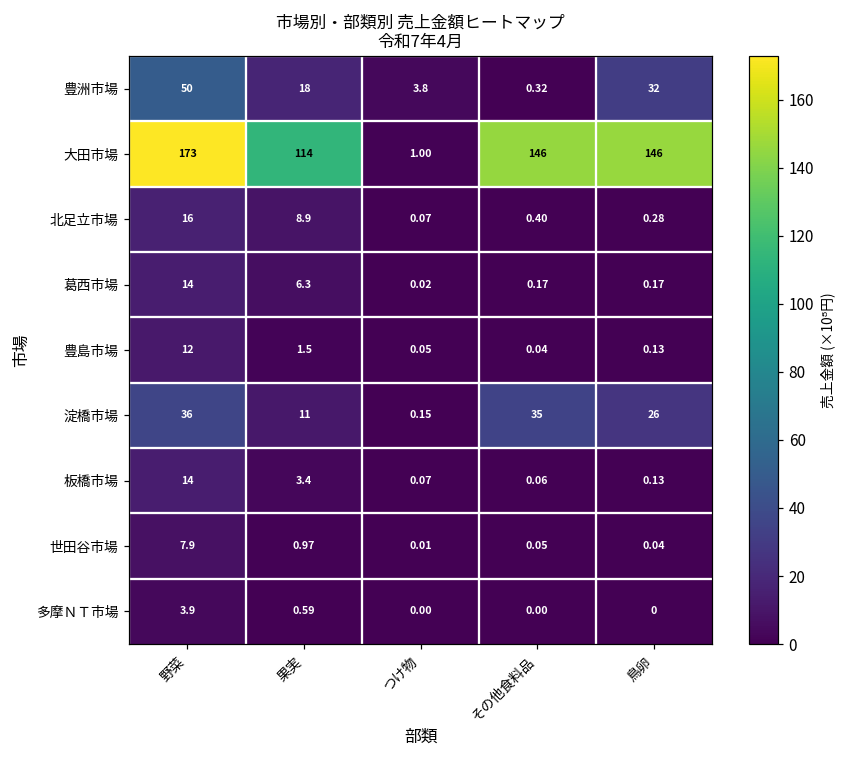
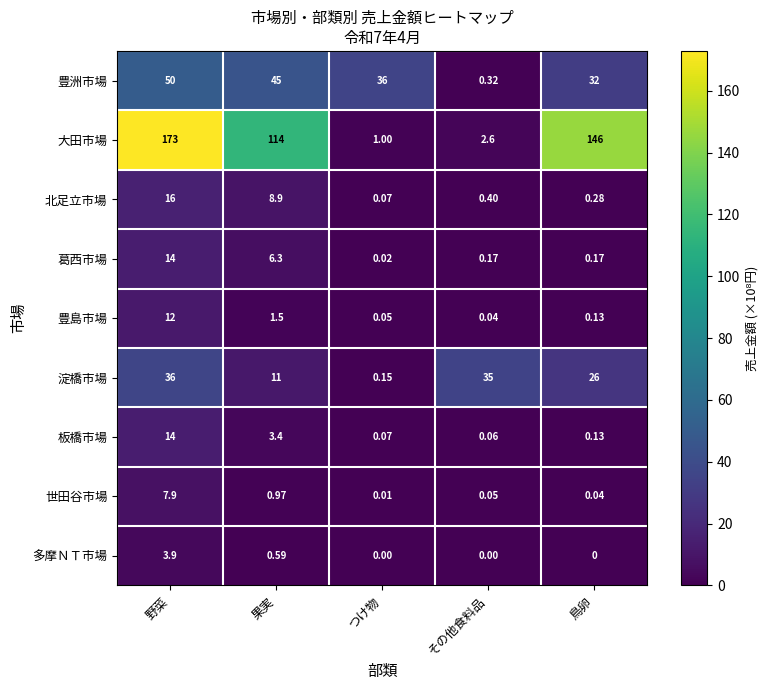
豊洲市場, 果実: 18 -> 45
豊洲市場, つけ物: 3.8 -> 36
大田市場, その他食料品: 146 -> 2.6
